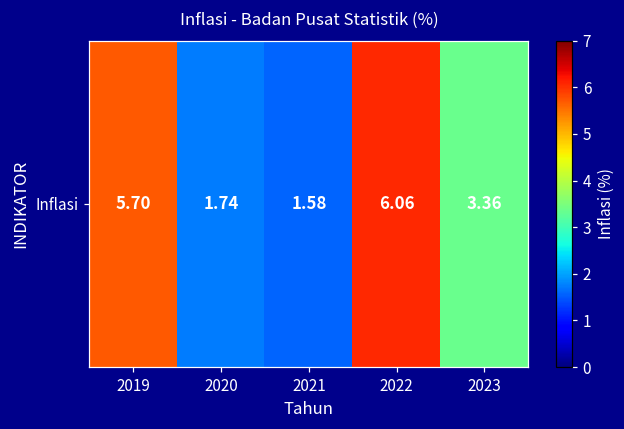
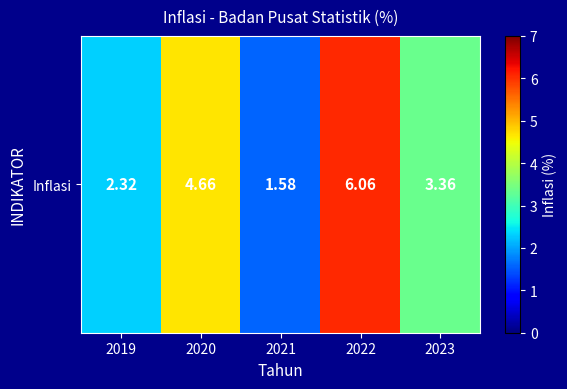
Inflasi, 2019: 5.70 -> 2.32
Inflasi, 2020: 1.74 -> 4.66
